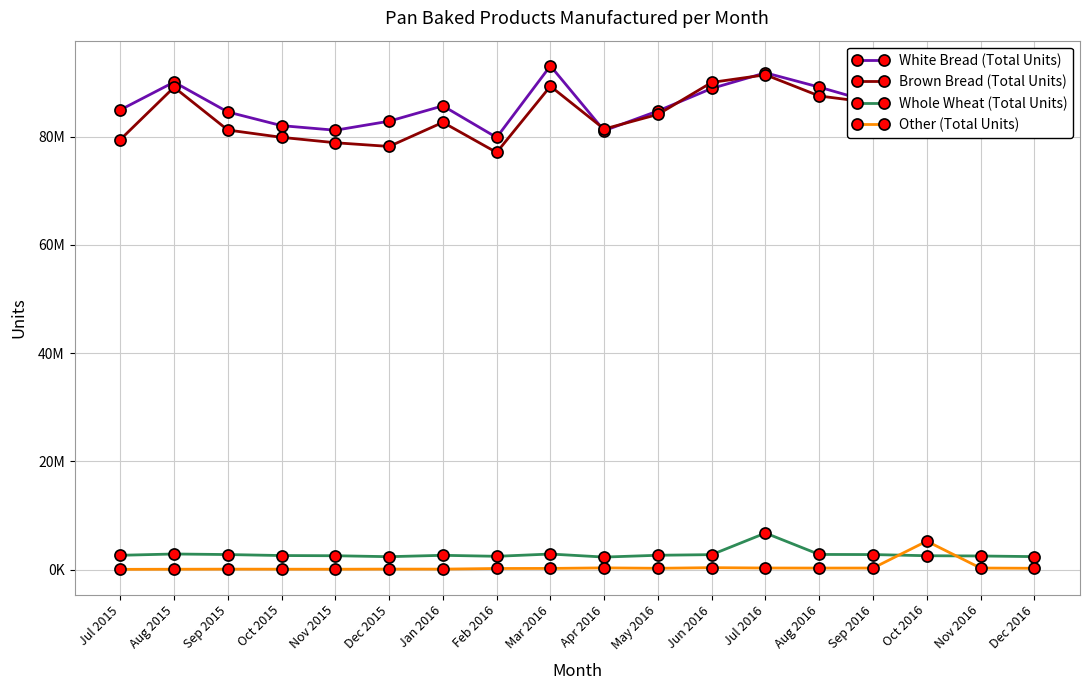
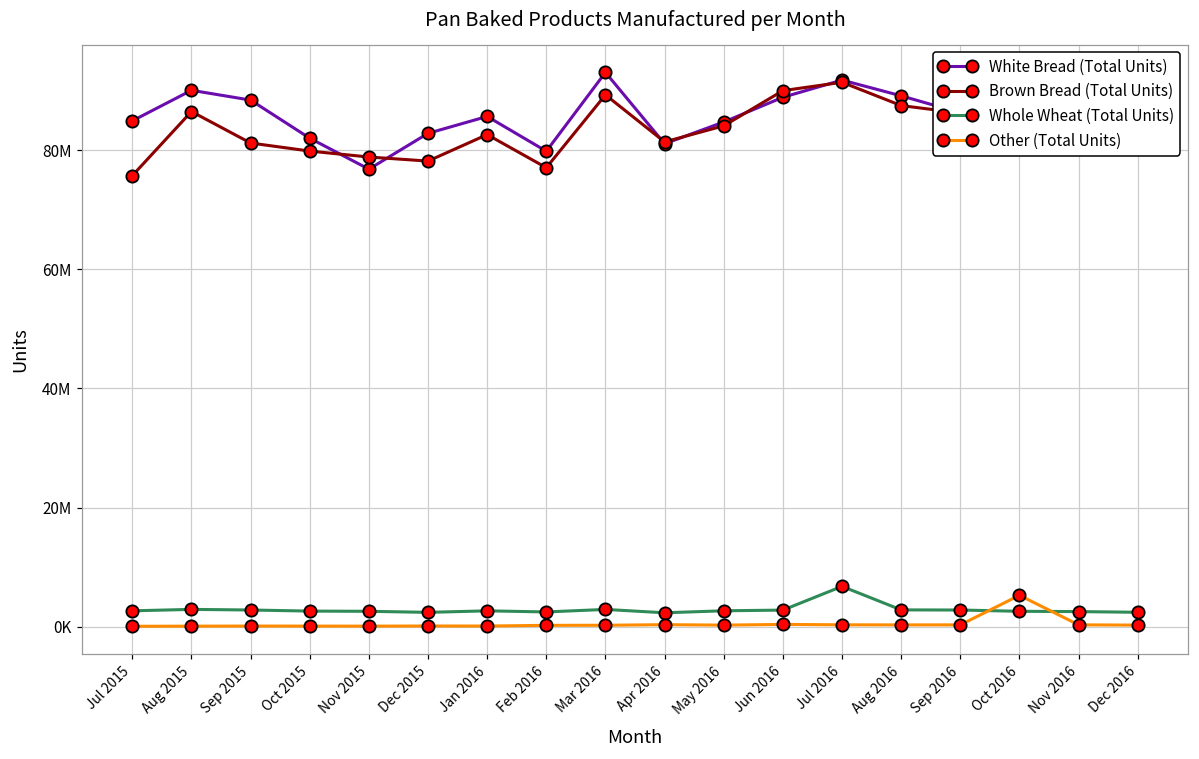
Brown Bread (Total Units), Jul 2015: 79000000 -> 76000000
Brown Bread (Total Units), Aug 2015: 89000000 -> 86000000
White Bread (Total Units), Sep 2015: 85000000 -> 88000000
White Bread (Total Units), Nov 2015: 81000000 -> 77000000
